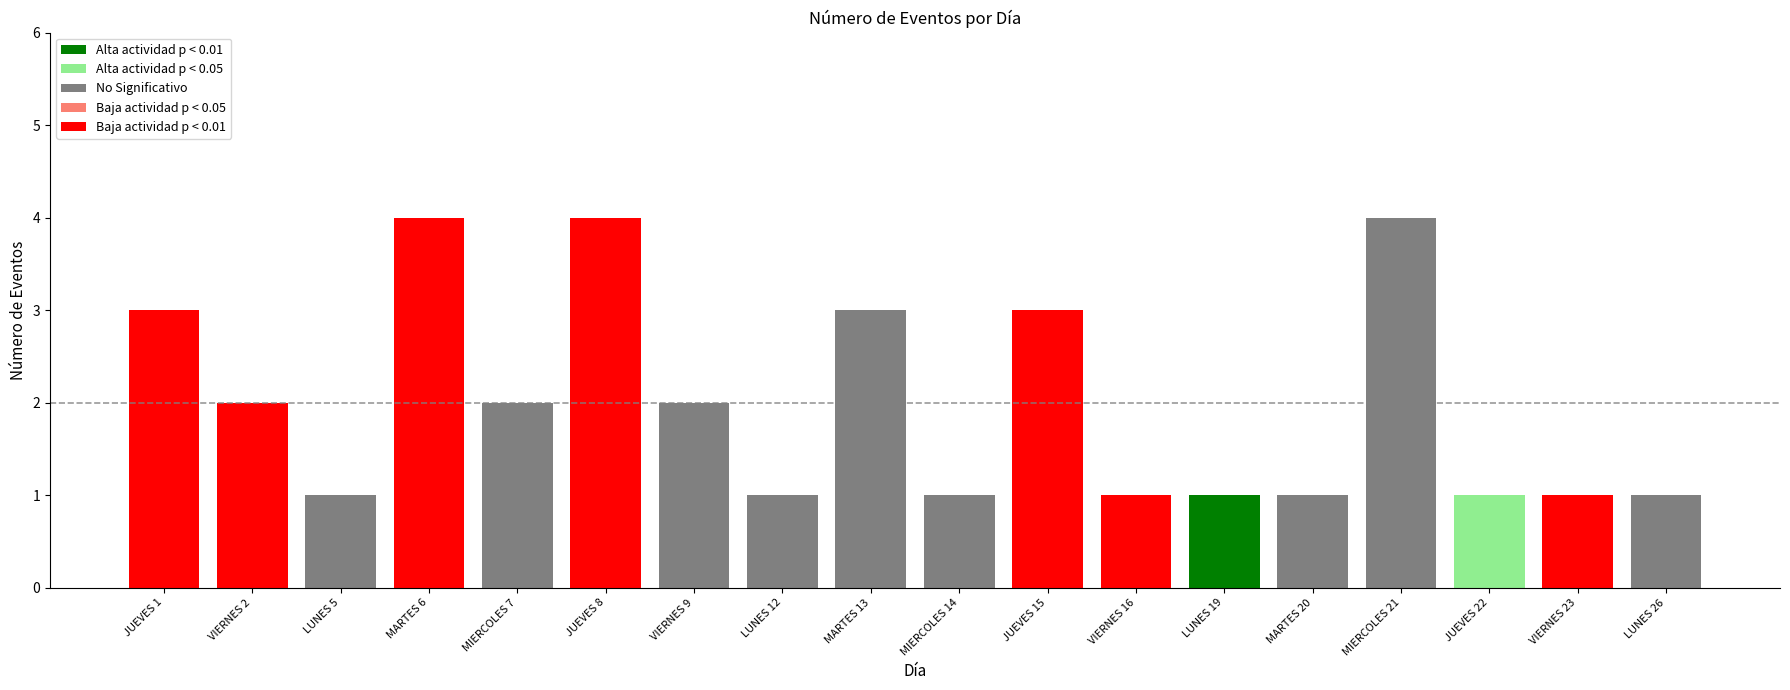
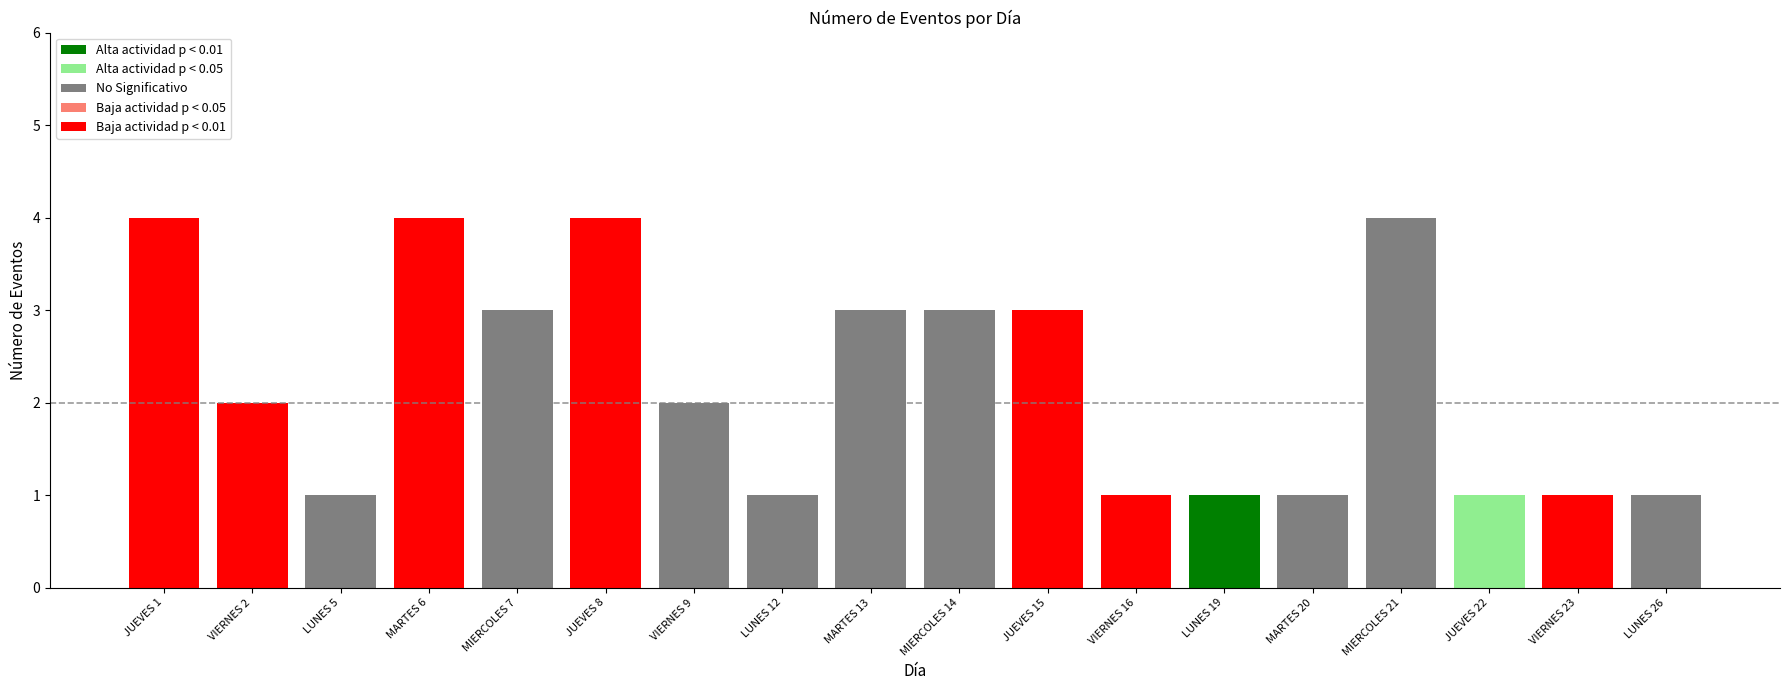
JUEVES 1: 3 -> 4
MIERCOLES 7: 2 -> 3
MIERCOLES 14: 1 -> 3
